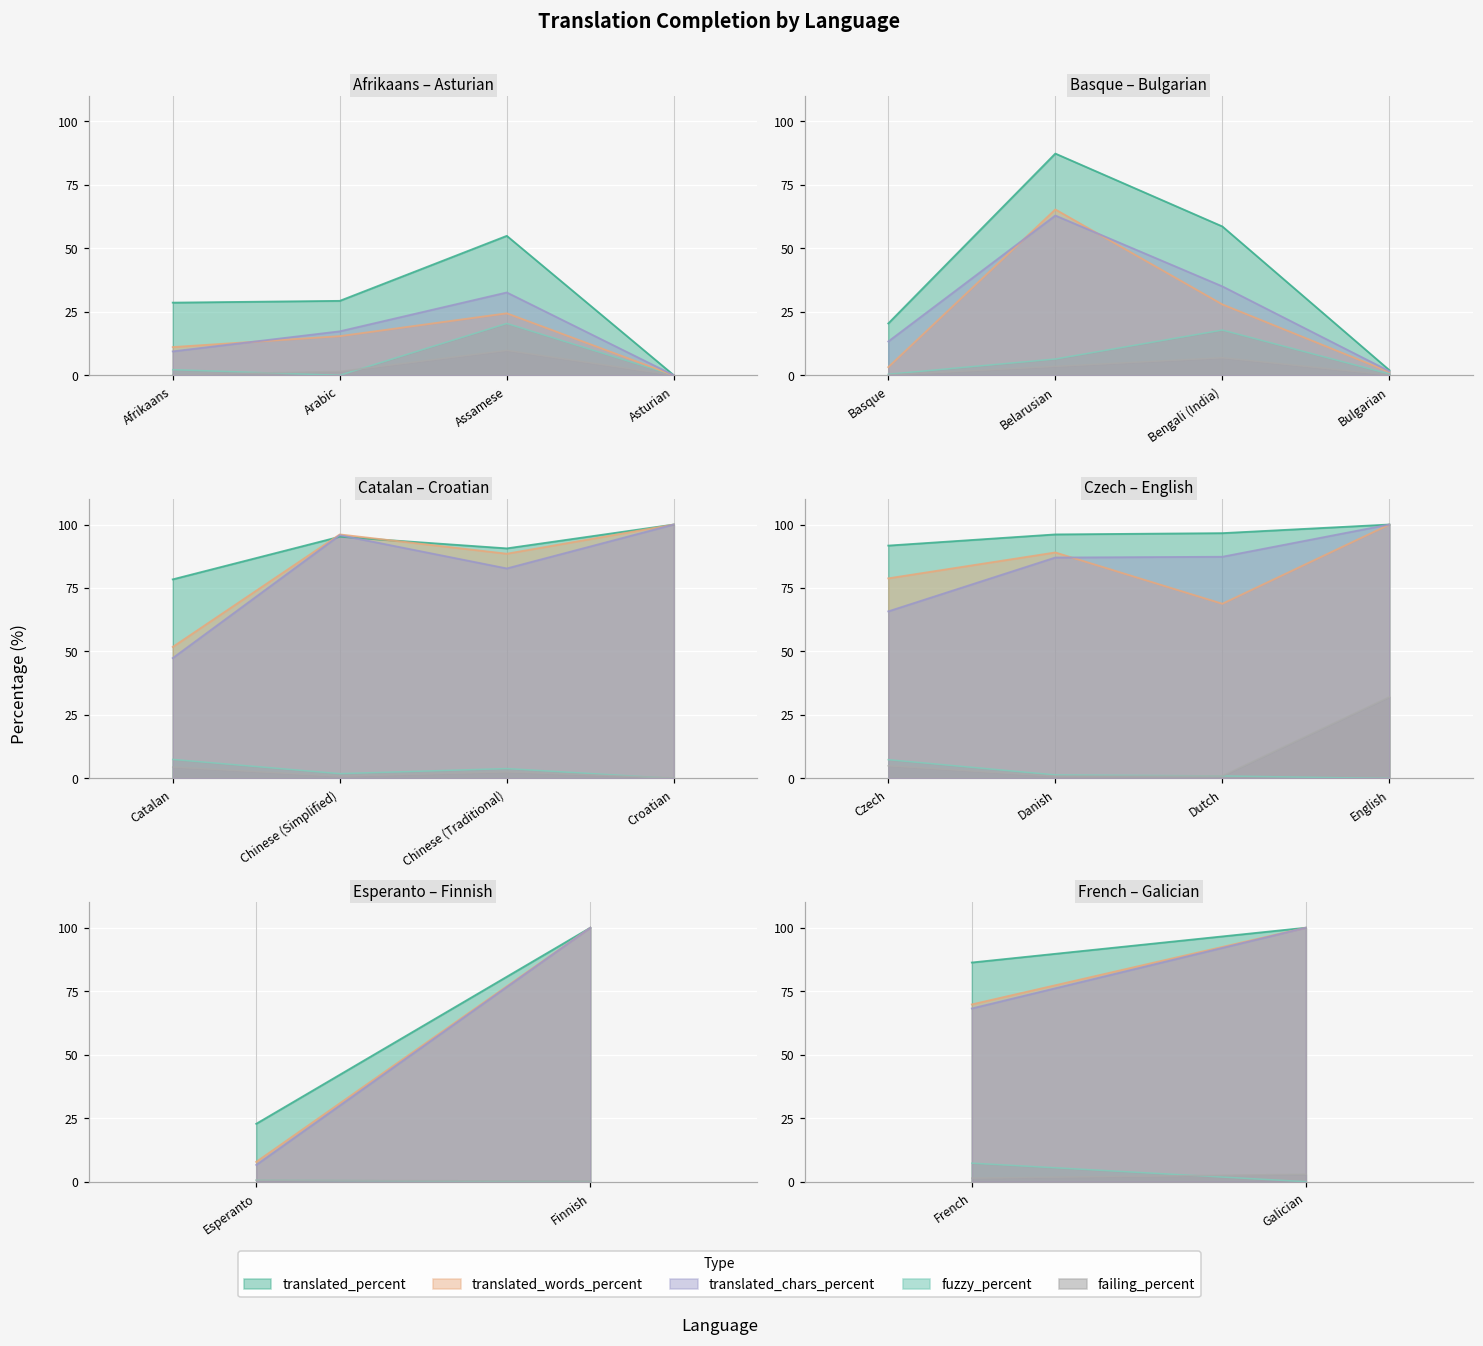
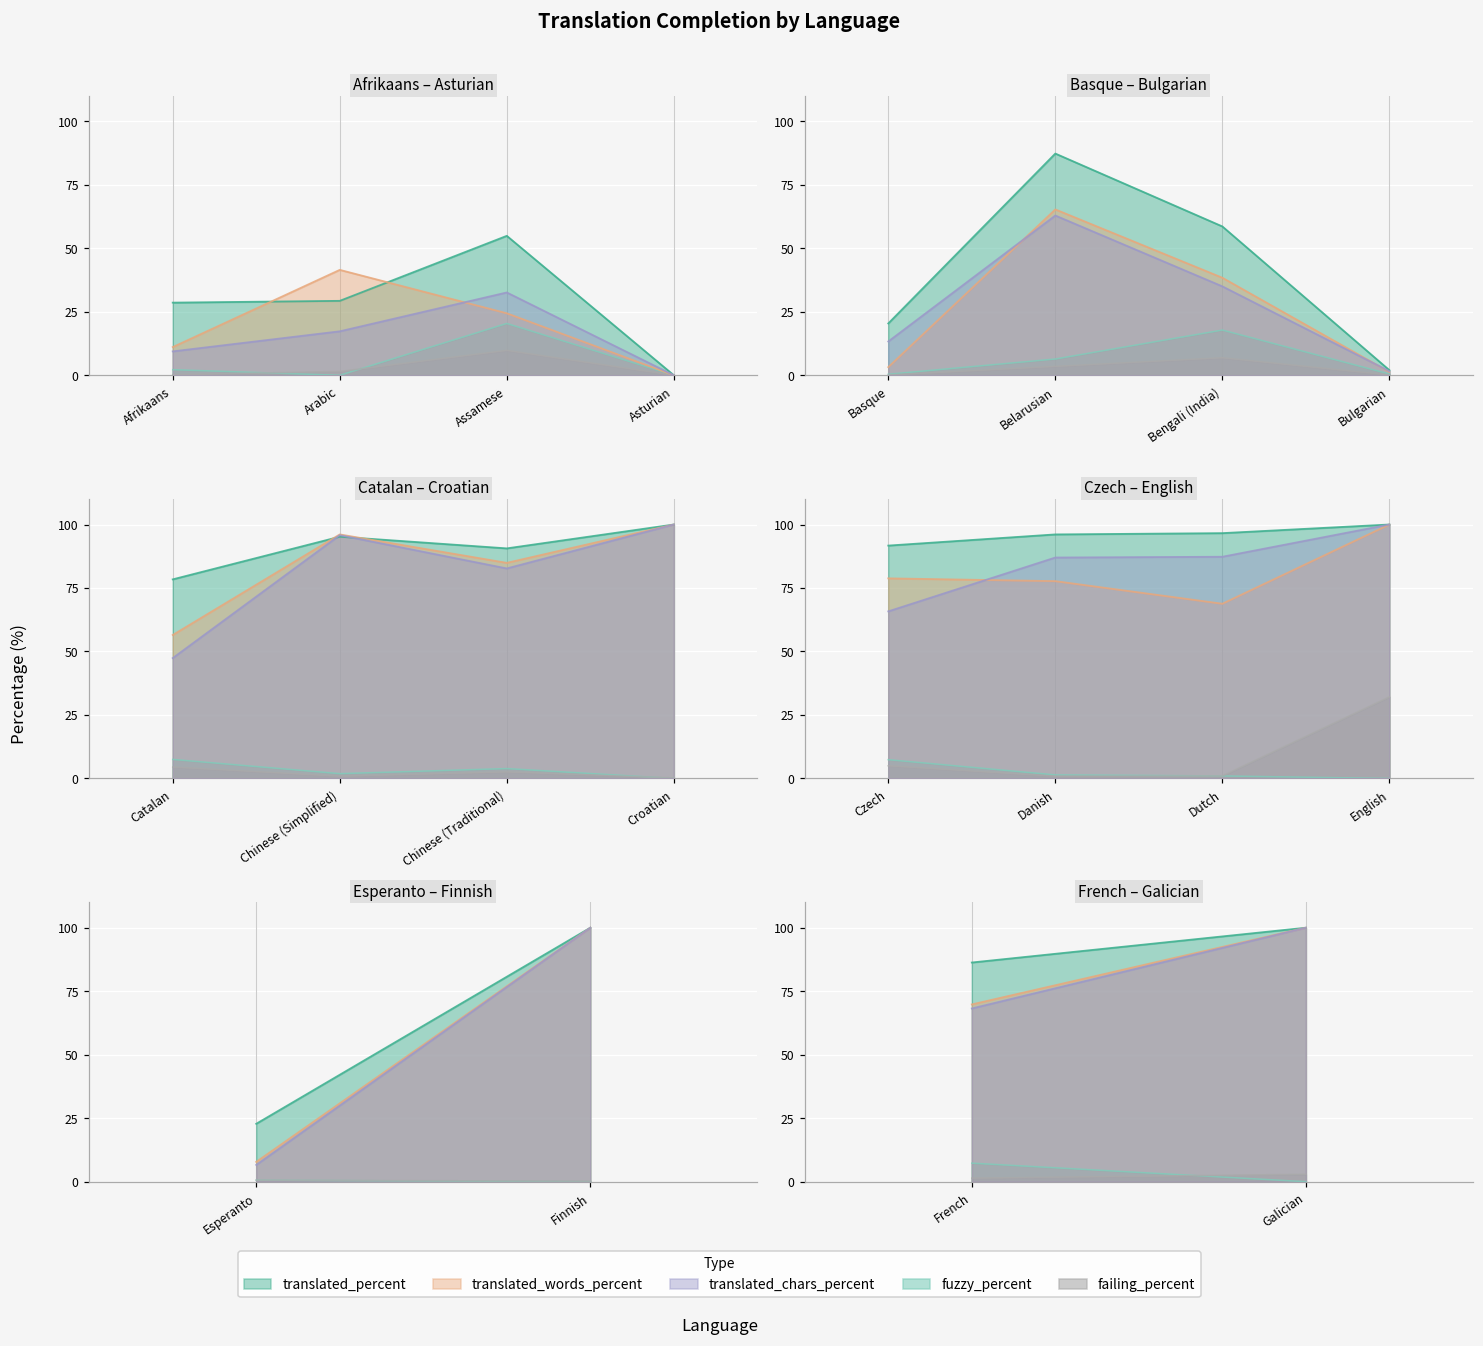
Afrikaans – Asturian, translated_words_percent, Arabic: 15 -> 42
Basque – Bulgarian, translated_words_percent, Bengali (India): 28 -> 38
Catalan – Croatian, translated_words_percent, Catalan: 52 -> 57
Catalan – Croatian, translated_words_percent, Chinese (Traditional): 89 -> 85
Czech – English, translated_words_percent, Danish: 89 -> 78
